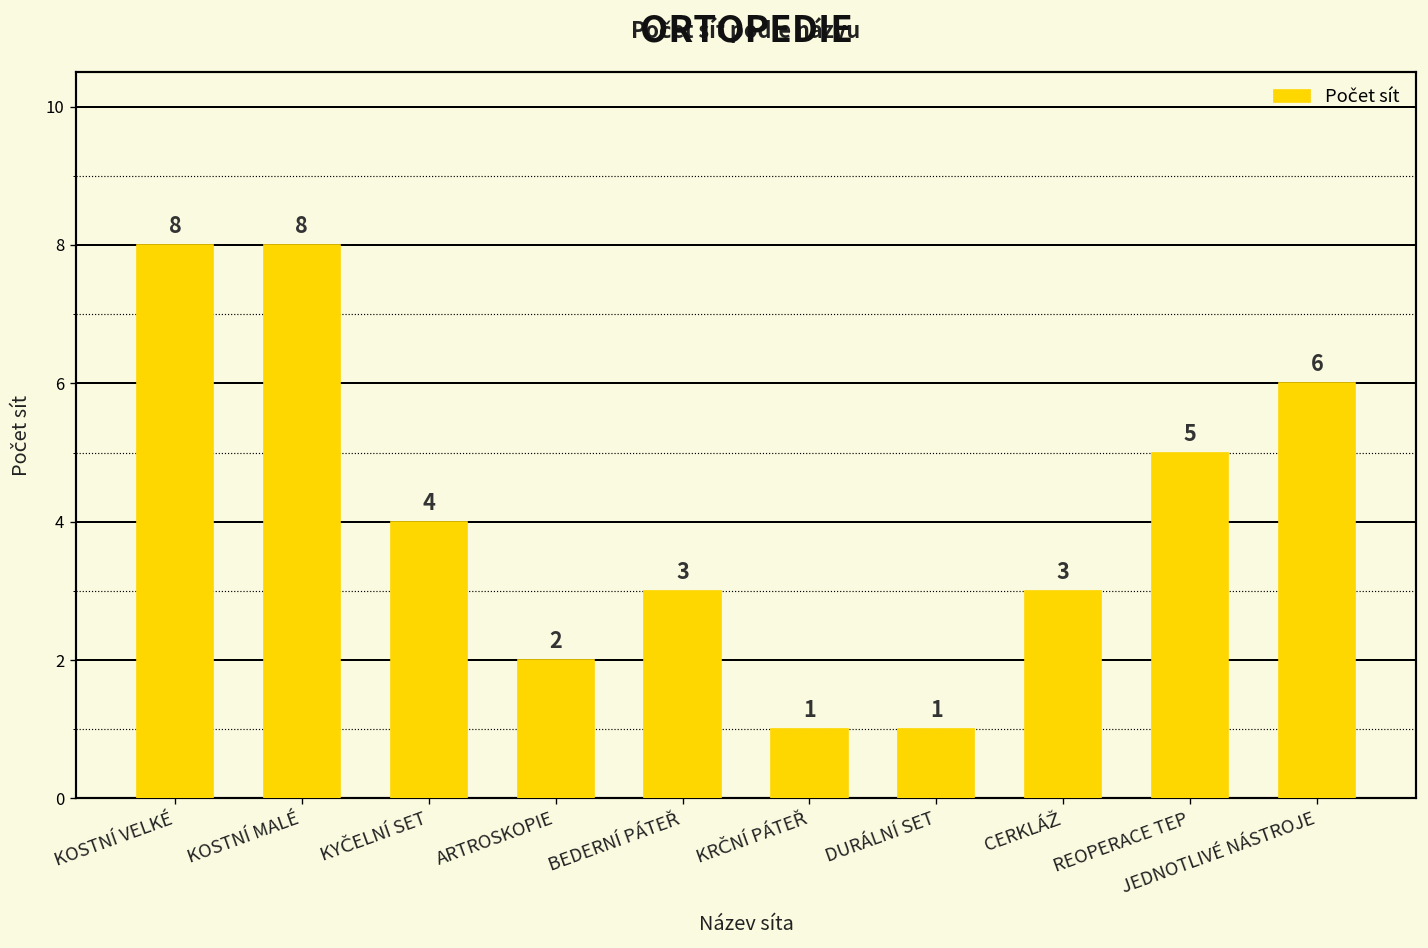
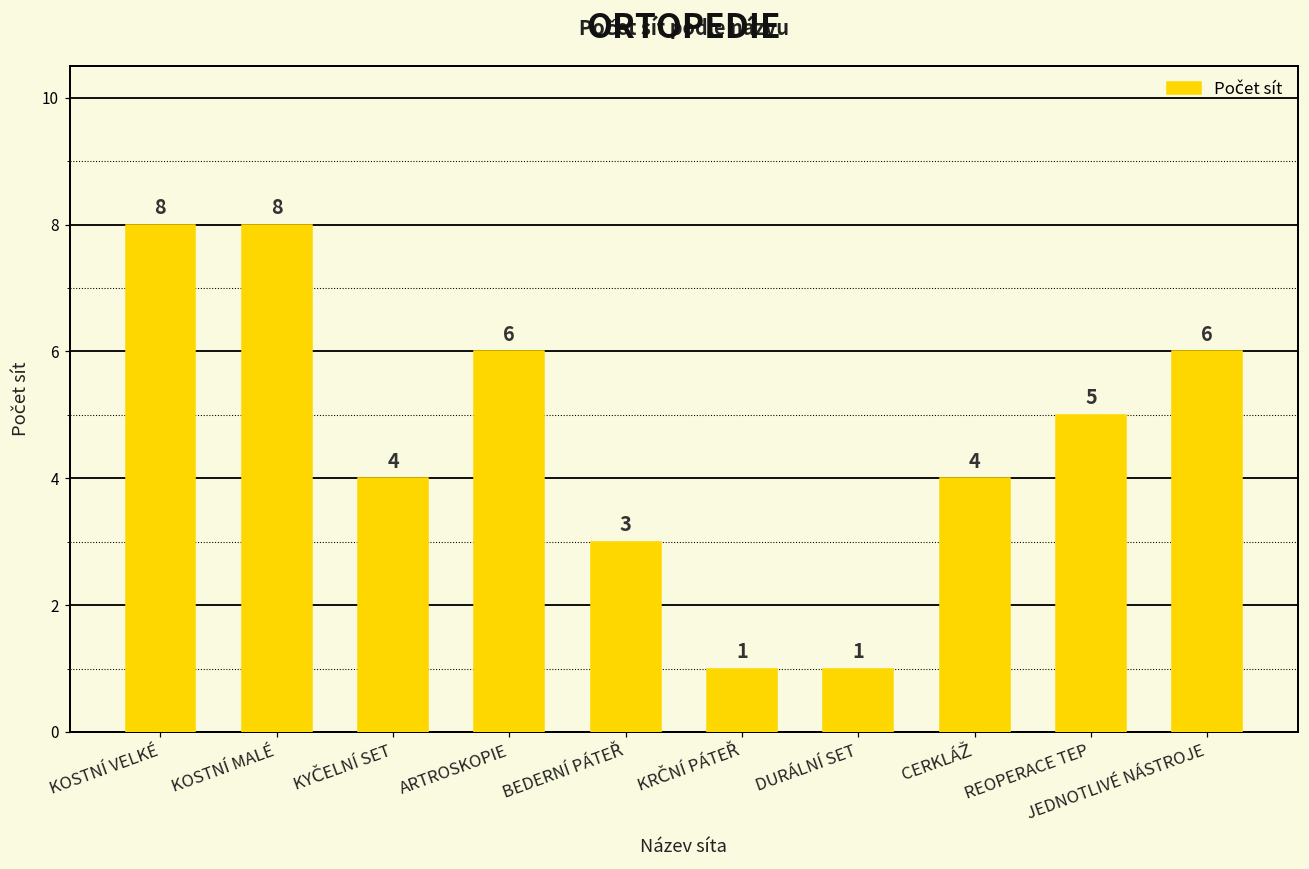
ARTROSKOPIE: 2 -> 6
CERKLÁŽ: 3 -> 4
